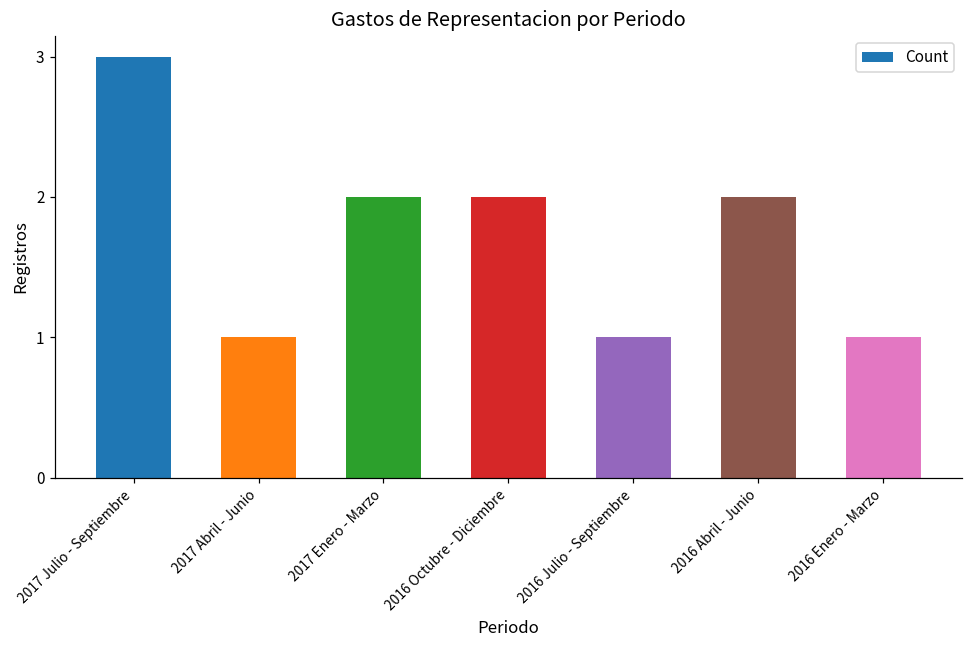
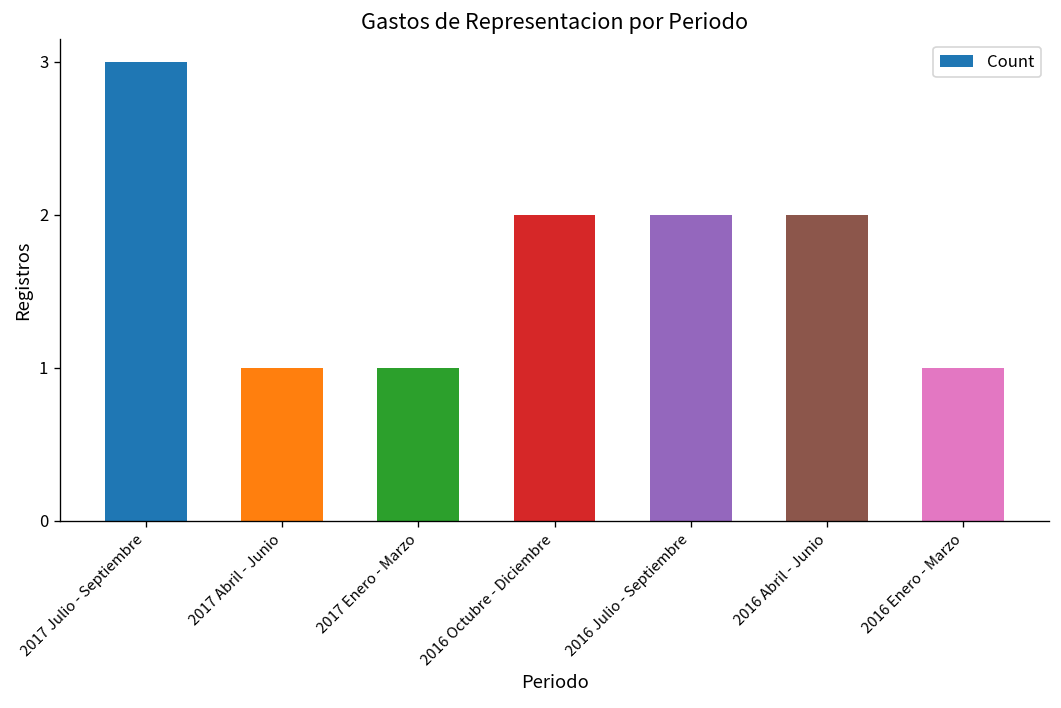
2017 Enero - Marzo: 2 -> 1
2016 Julio - Septiembre: 1 -> 2
